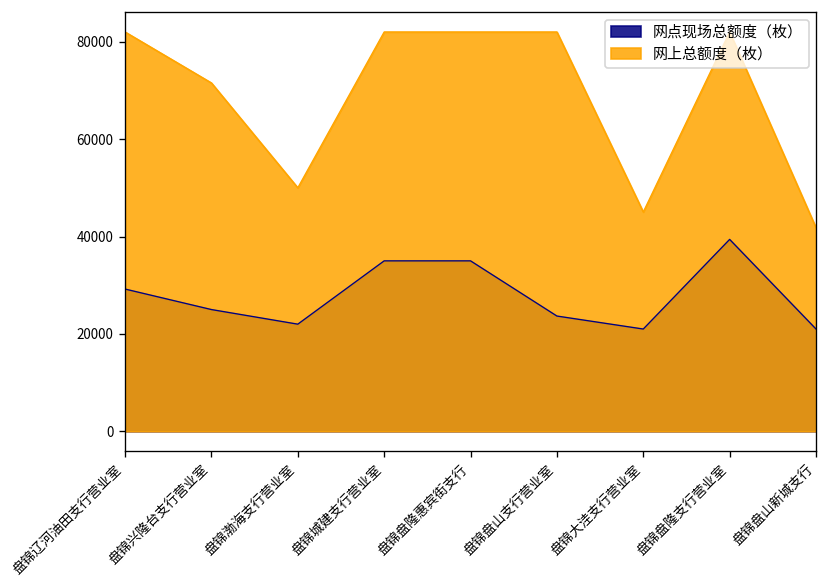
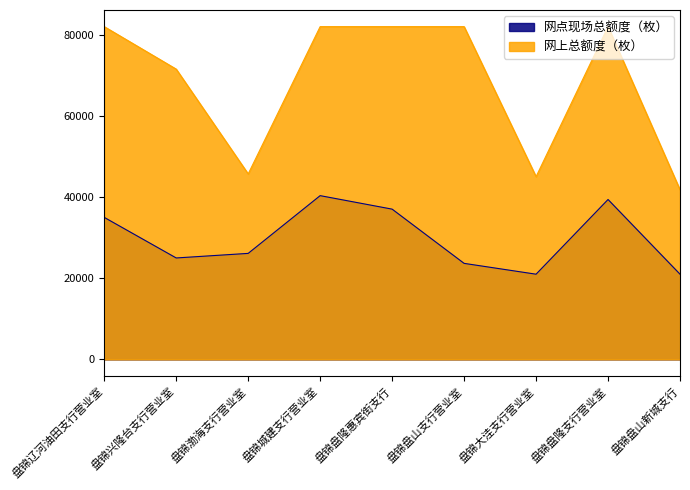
网点现场总额度（枚）, 盘锦辽河油田支行营业室: 29000 -> 35000
网点现场总额度（枚）, 盘锦渤海支行营业室: 22000 -> 26000
网上总额度（枚）, 盘锦渤海支行营业室: 50000 -> 46000
网点现场总额度（枚）, 盘锦城建支行营业室: 35000 -> 40000
网点现场总额度（枚）, 盘锦盘隆惠宾街支行: 35000 -> 37000
